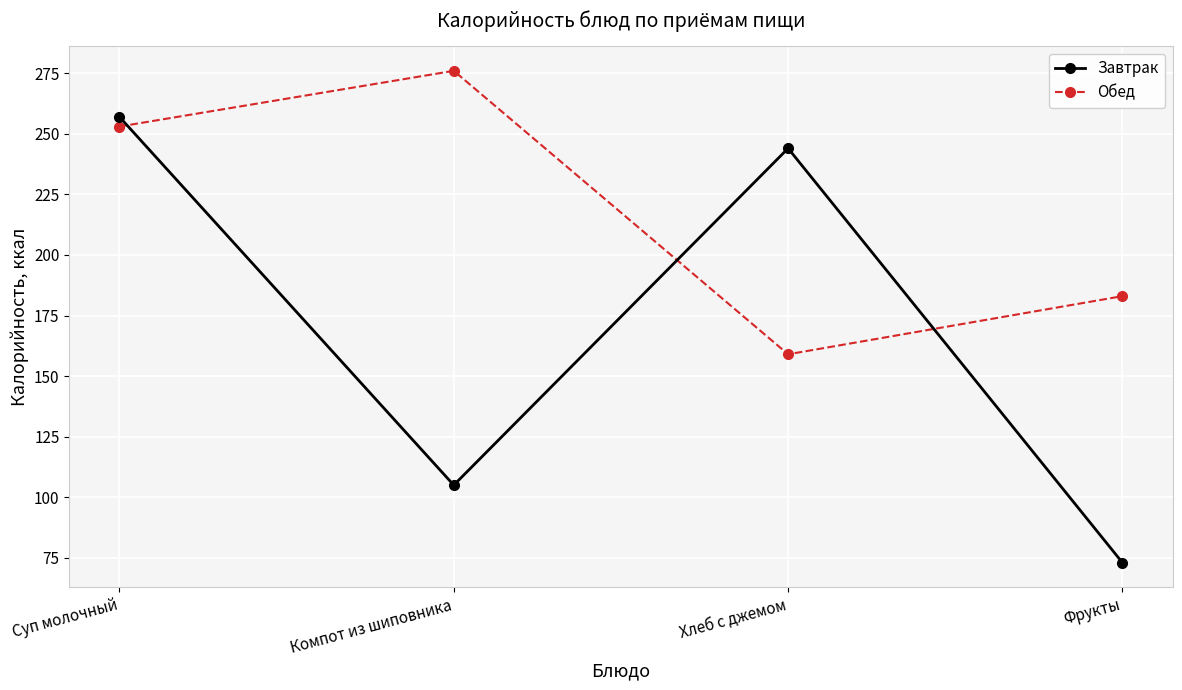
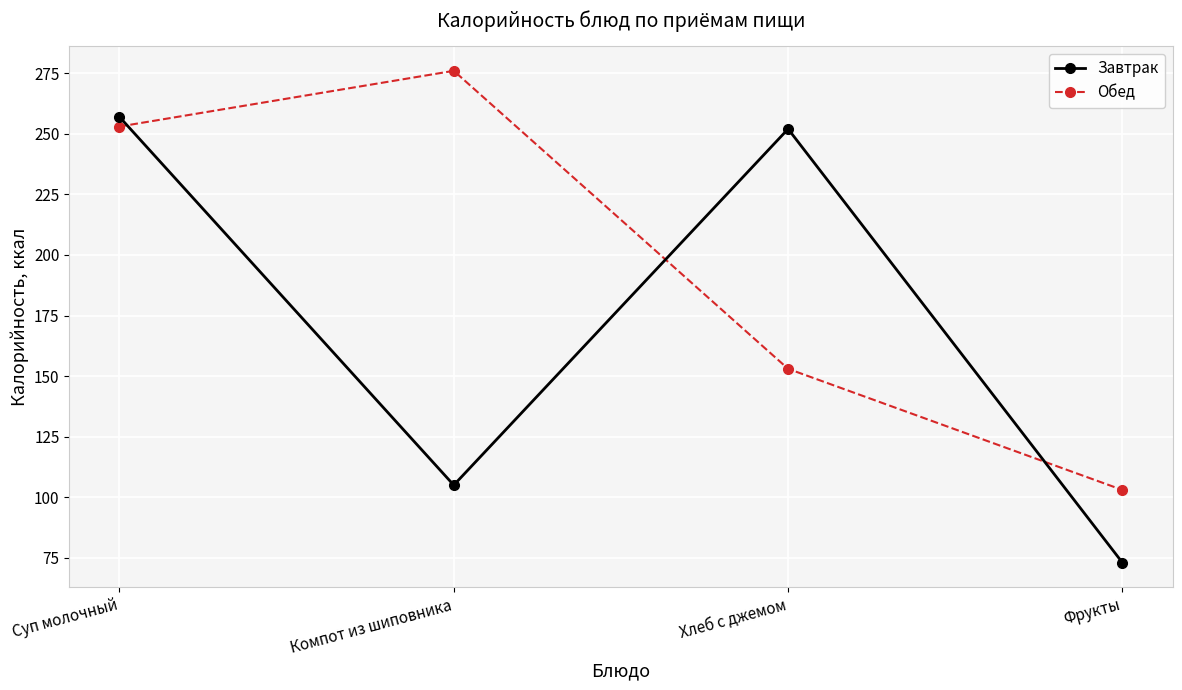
Завтрак, Хлеб с джемом: 244 -> 252
Обед, Хлеб с джемом: 159 -> 153
Обед, Фрукты: 183 -> 103
